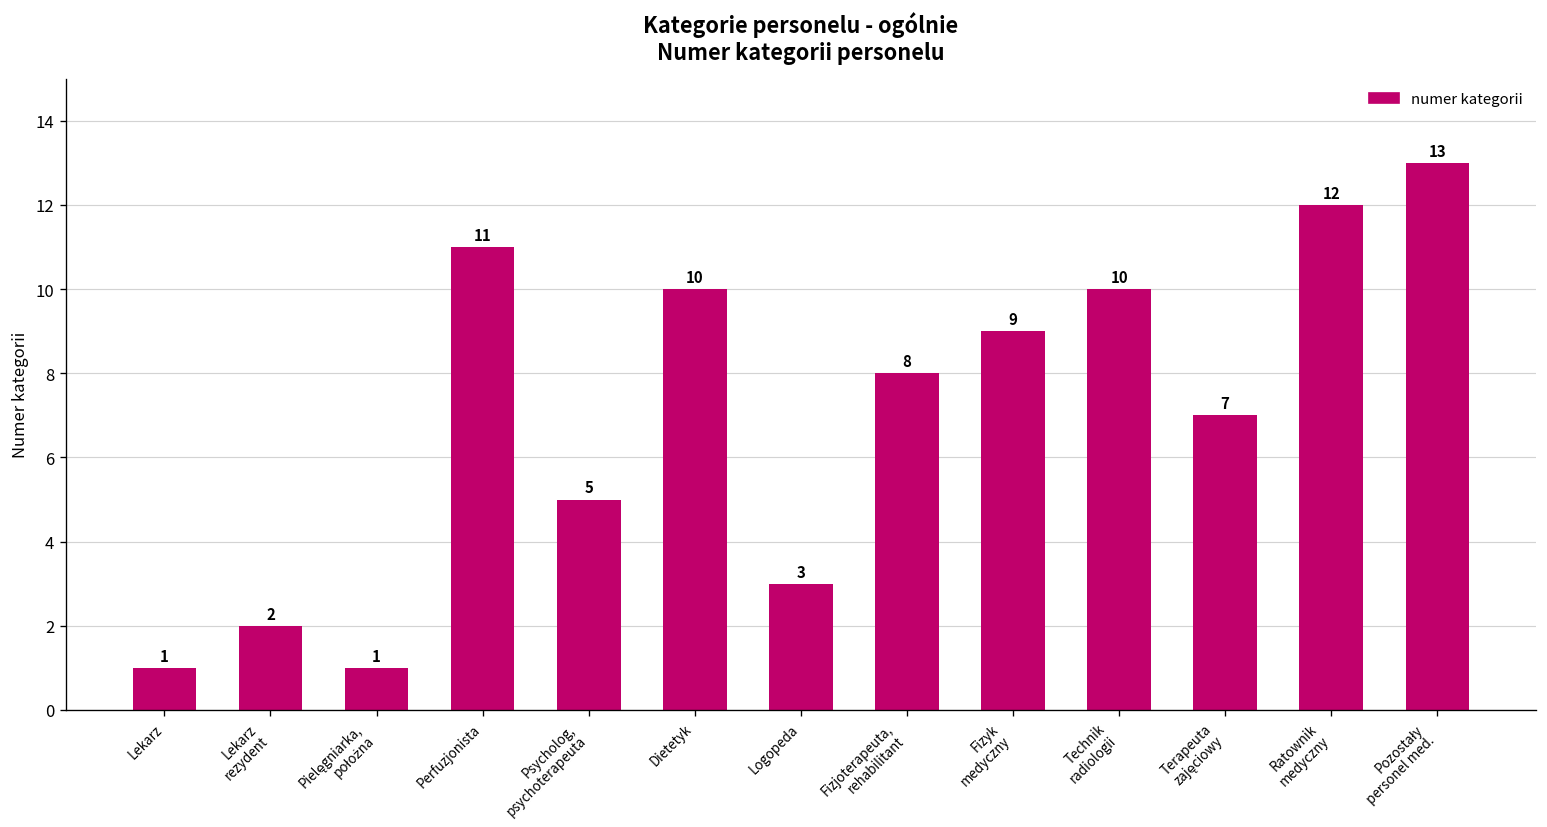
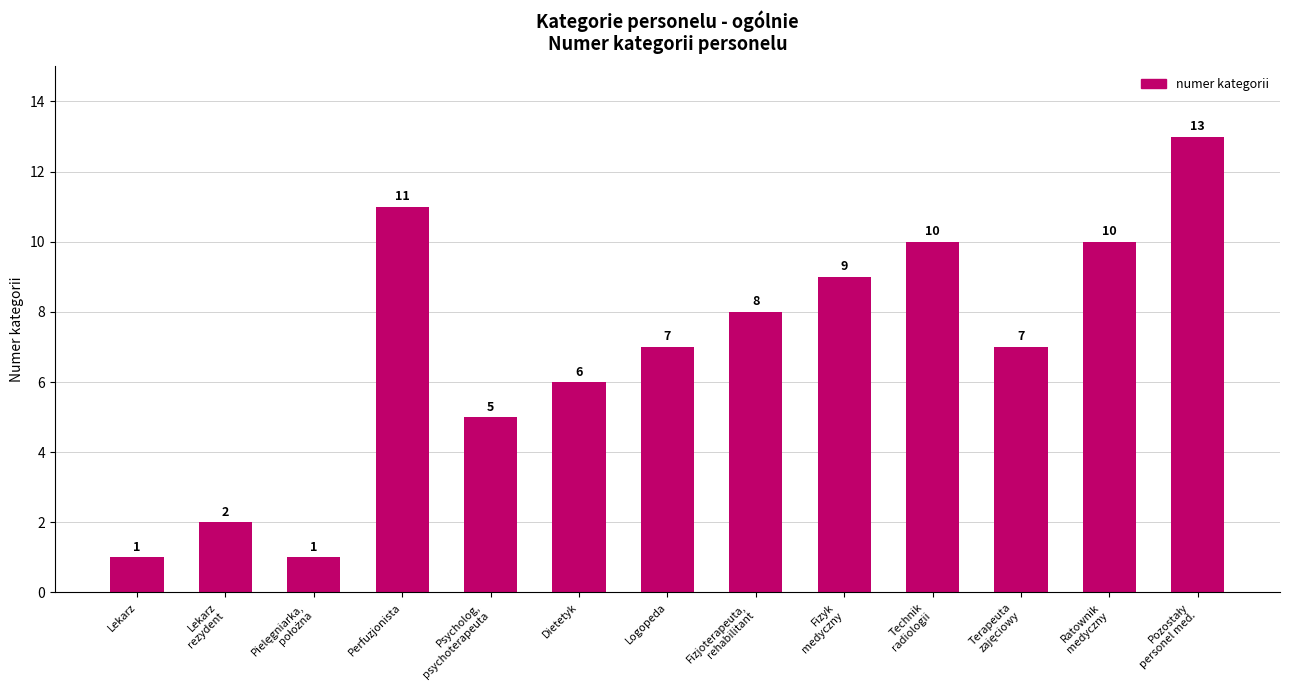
Dietetyk: 10 -> 6
Logopeda: 3 -> 7
Ratownik medyczny: 12 -> 10
